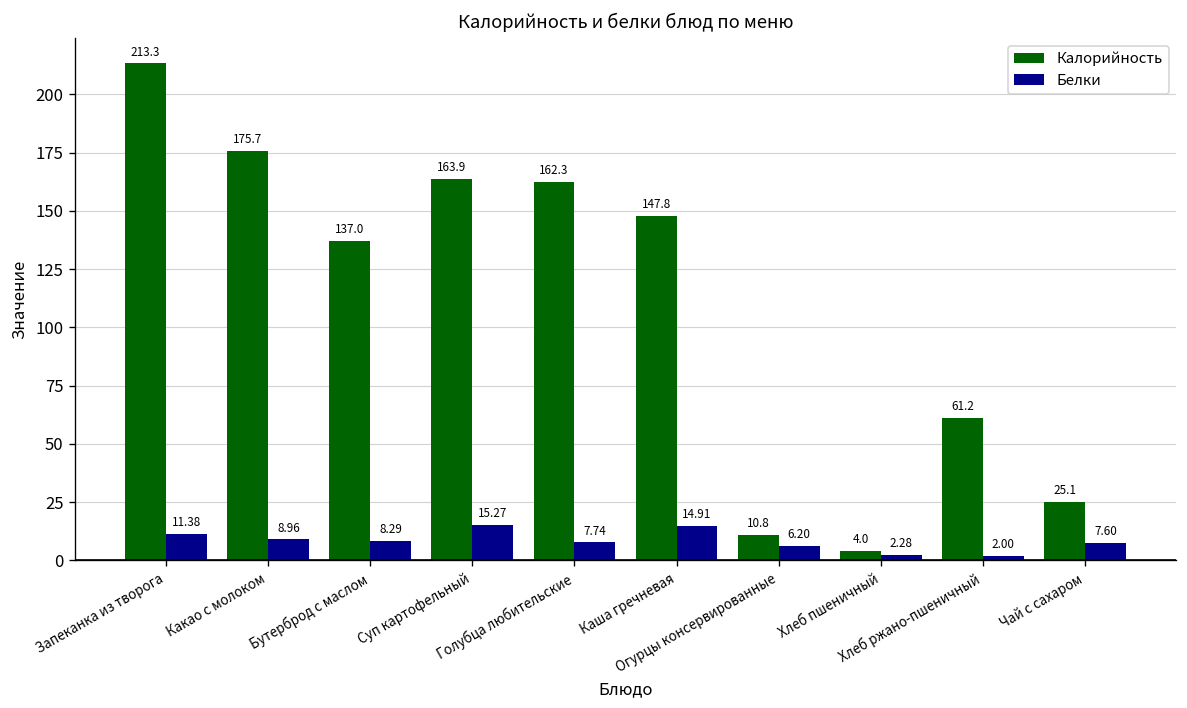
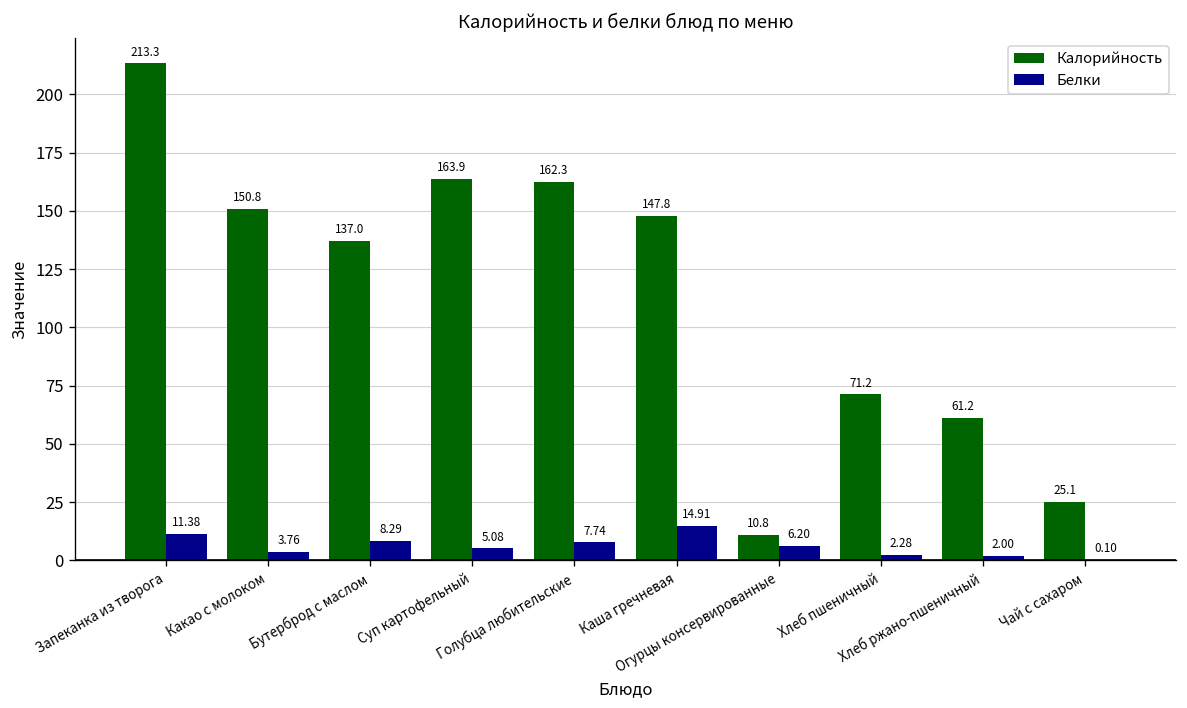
Калорийность, Какао с молоком: 175.7 -> 150.8
Белки, Какао с молоком: 8.96 -> 3.76
Белки, Суп картофельный: 15.27 -> 5.08
Калорийность, Хлеб пшеничный: 4.0 -> 71.2
Белки, Чай с сахаром: 7.60 -> 0.10
